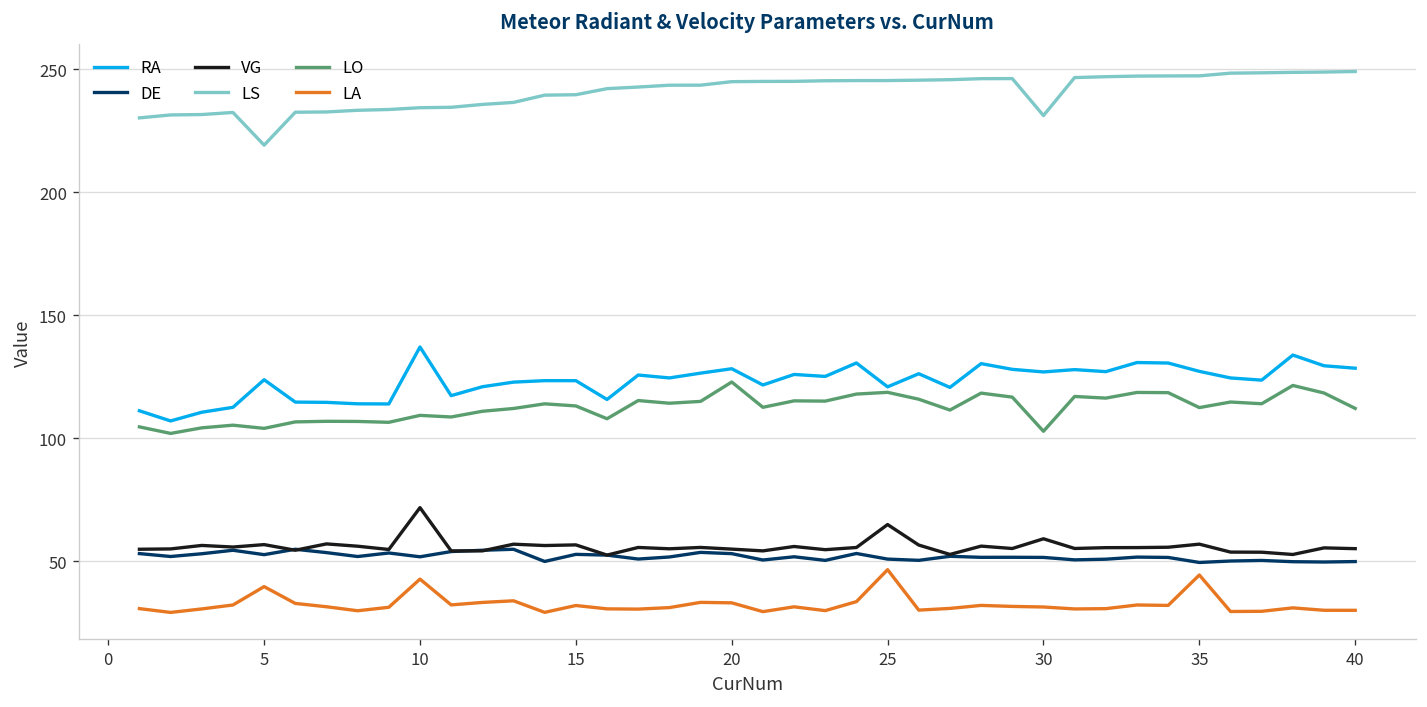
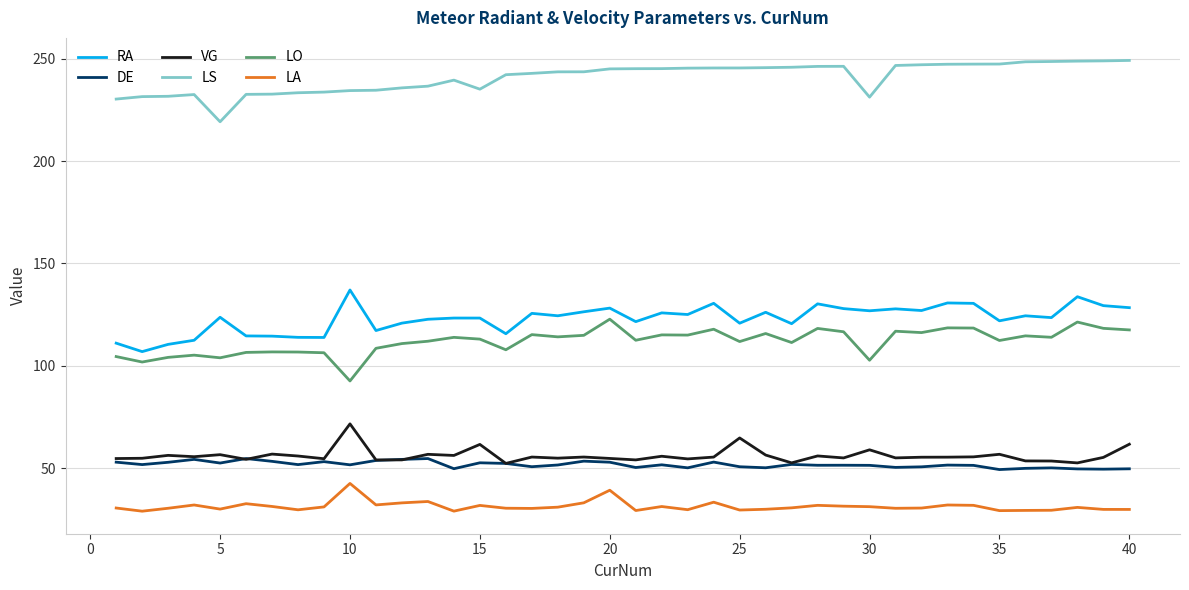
LA, 5: 40 -> 30
LO, 10: 109 -> 93
VG, 15: 57 -> 62
LS, 15: 240 -> 235
LA, 20: 33 -> 39
LO, 25: 119 -> 112
LA, 25: 47 -> 30
RA, 35: 127 -> 122
LA, 35: 44 -> 29
VG, 40: 55 -> 62
LO, 40: 112 -> 118
